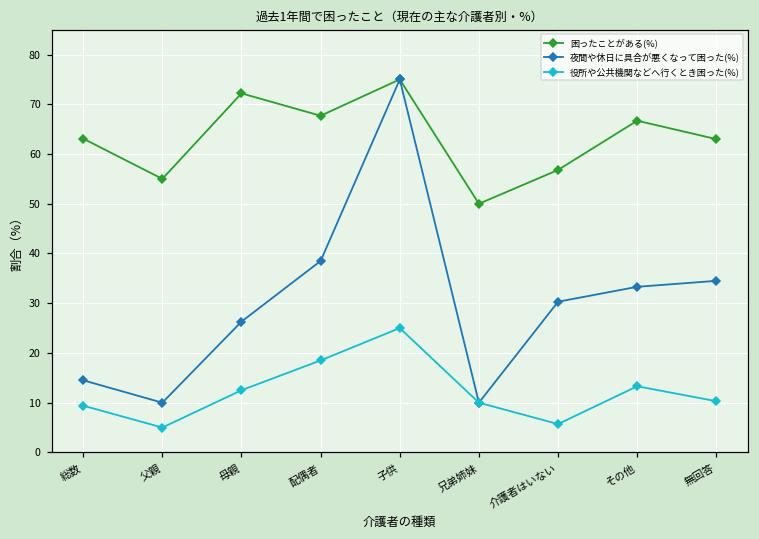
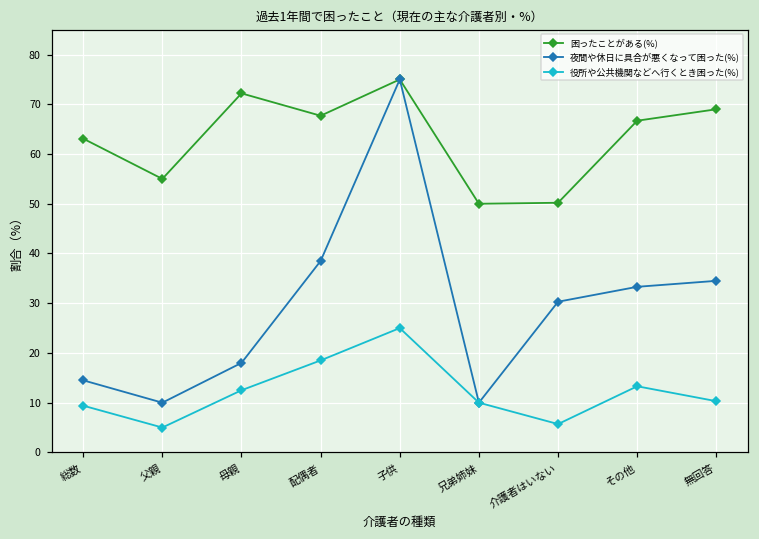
夜間や休日に具合が悪くなって困った(%), 母親: 26 -> 18
困ったことがある(%), 介護者はいない: 57 -> 50
困ったことがある(%), 無回答: 63 -> 69
